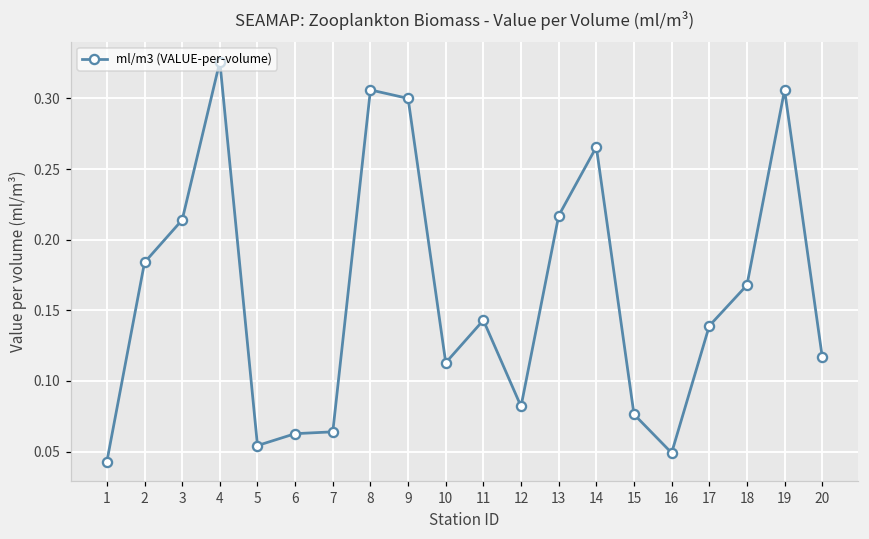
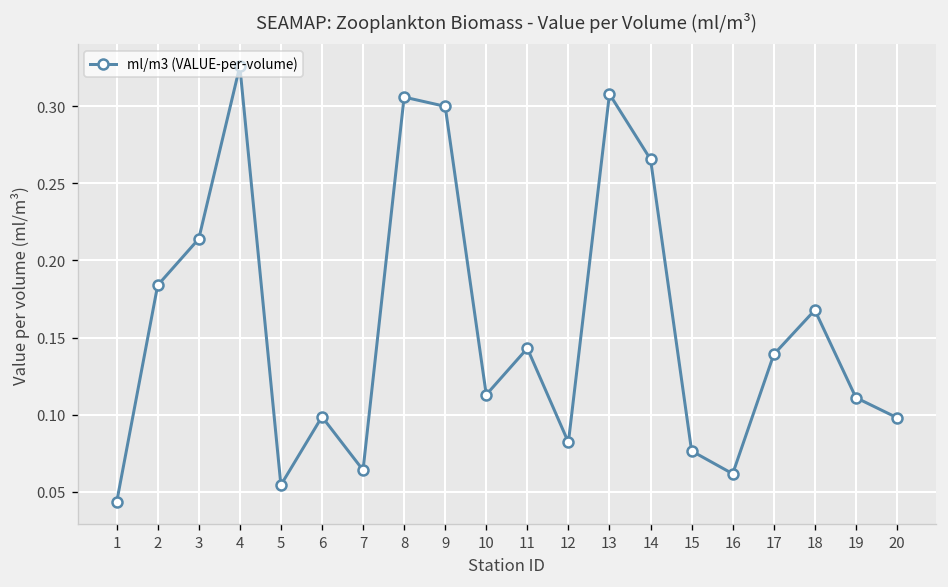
6: 0.063 -> 0.099
13: 0.217 -> 0.308
16: 0.049 -> 0.062
19: 0.306 -> 0.111
20: 0.117 -> 0.098
